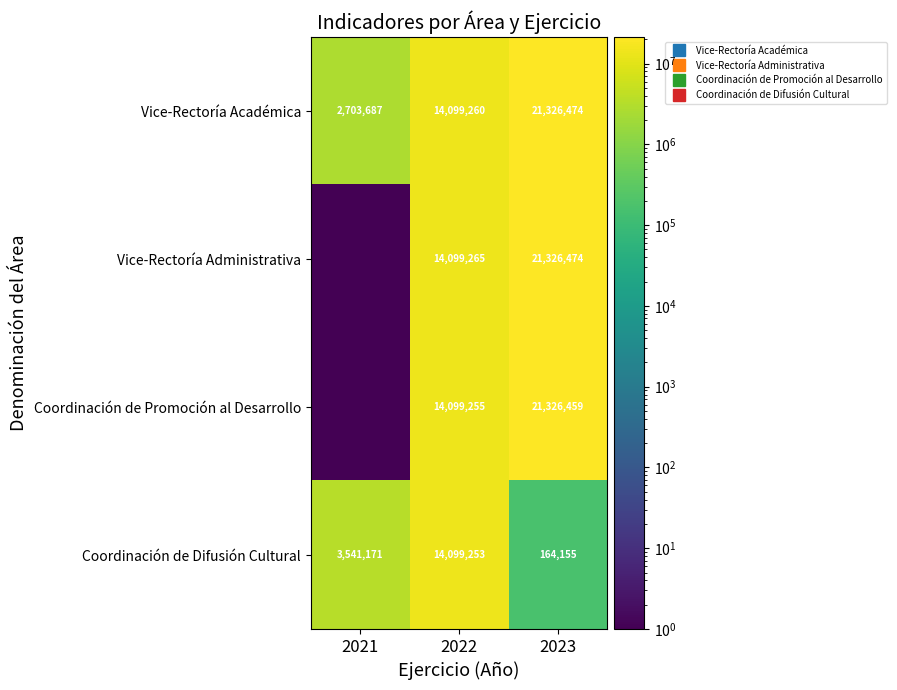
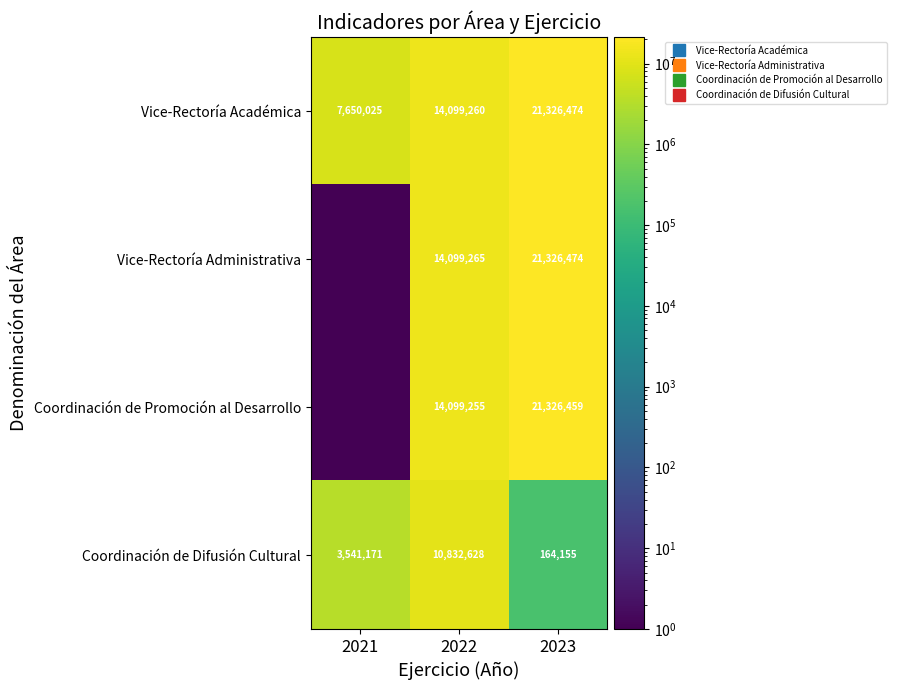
Vice-Rectoría Académica, 2021: 2,703,687 -> 7,650,025
Coordinación de Difusión Cultural, 2022: 14,099,253 -> 10,832,628
